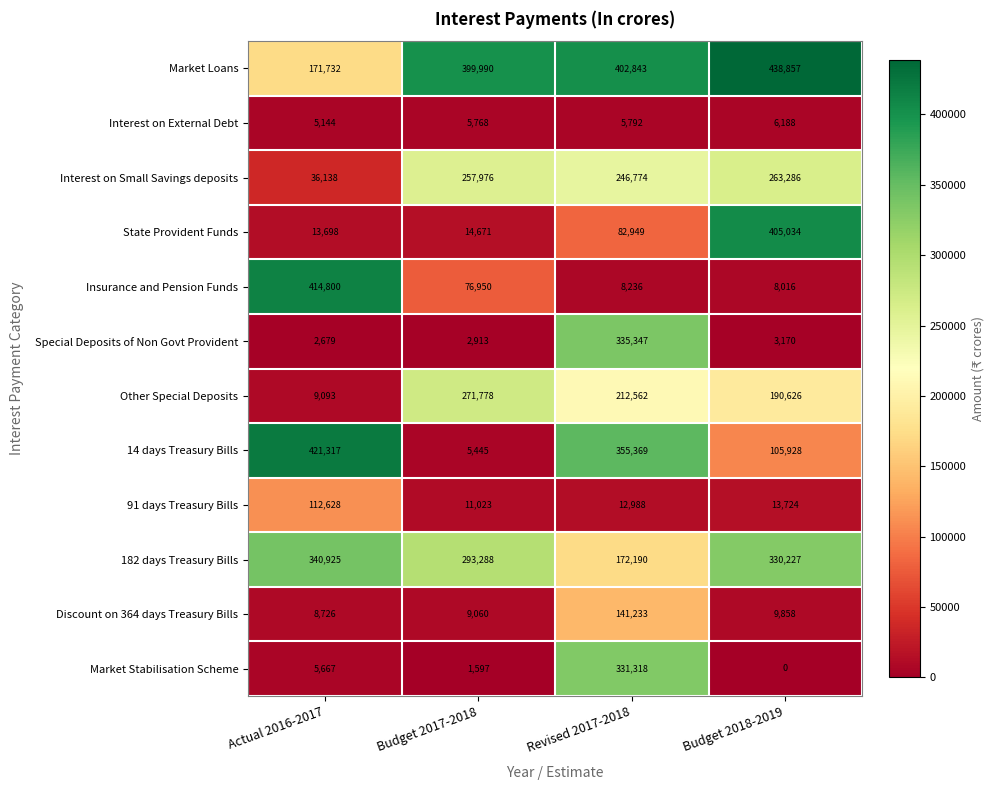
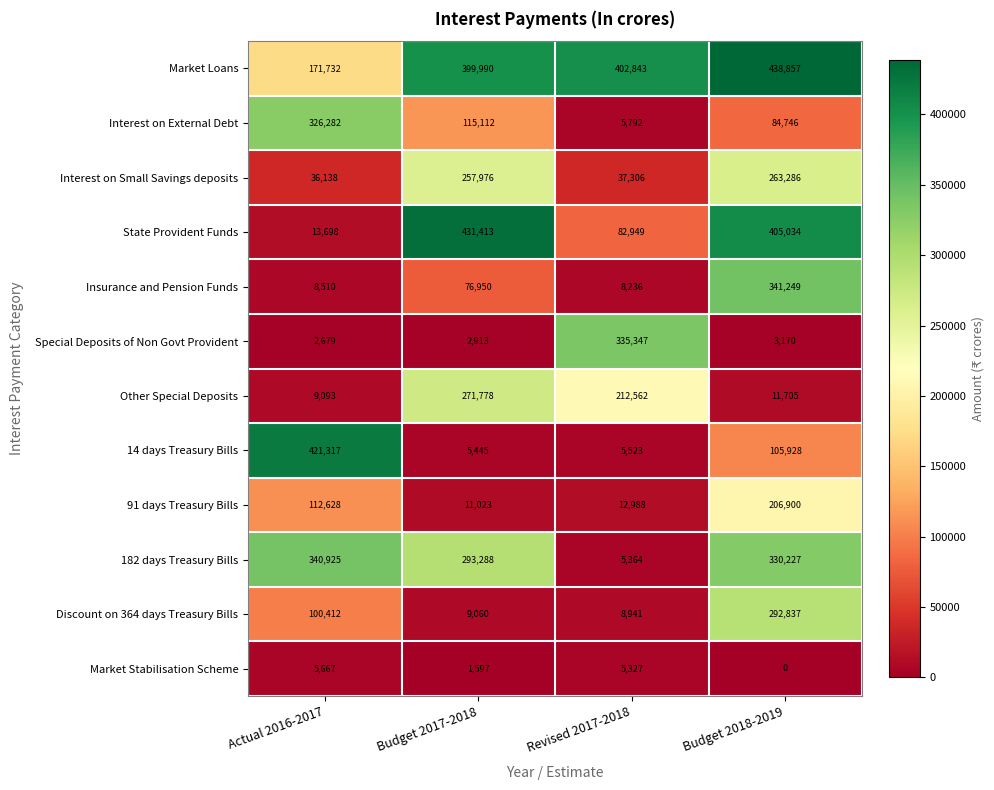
Interest on External Debt, Actual 2016-2017: 5,144 -> 326,282
Interest on External Debt, Budget 2017-2018: 5,768 -> 115,112
Interest on External Debt, Budget 2018-2019: 6,188 -> 84,746
Interest on Small Savings deposits, Revised 2017-2018: 246,774 -> 37,306
State Provident Funds, Budget 2017-2018: 14,671 -> 431,413
Insurance and Pension Funds, Actual 2016-2017: 414,800 -> 8,510
Insurance and Pension Funds, Budget 2018-2019: 8,016 -> 341,249
Other Special Deposits, Budget 2018-2019: 190,626 -> 11,705
14 days Treasury Bills, Revised 2017-2018: 355,369 -> 5,523
91 days Treasury Bills, Budget 2018-2019: 13,724 -> 206,900
182 days Treasury Bills, Revised 2017-2018: 172,190 -> 5,364
Discount on 364 days Treasury Bills, Actual 2016-2017: 8,726 -> 100,412
Discount on 364 days Treasury Bills, Revised 2017-2018: 141,233 -> 8,941
Discount on 364 days Treasury Bills, Budget 2018-2019: 9,858 -> 292,837
Market Stabilisation Scheme, Revised 2017-2018: 331,318 -> 5,327
